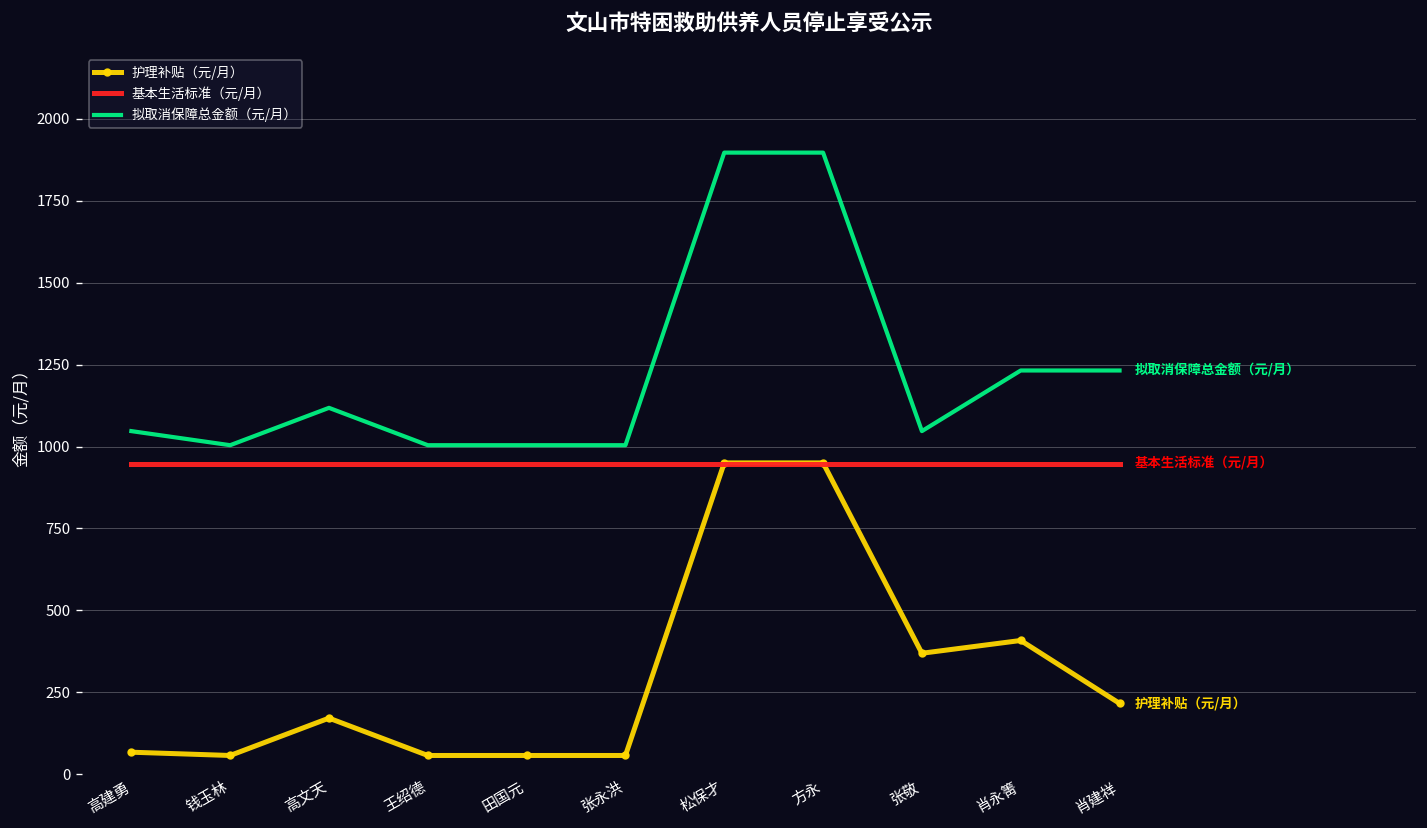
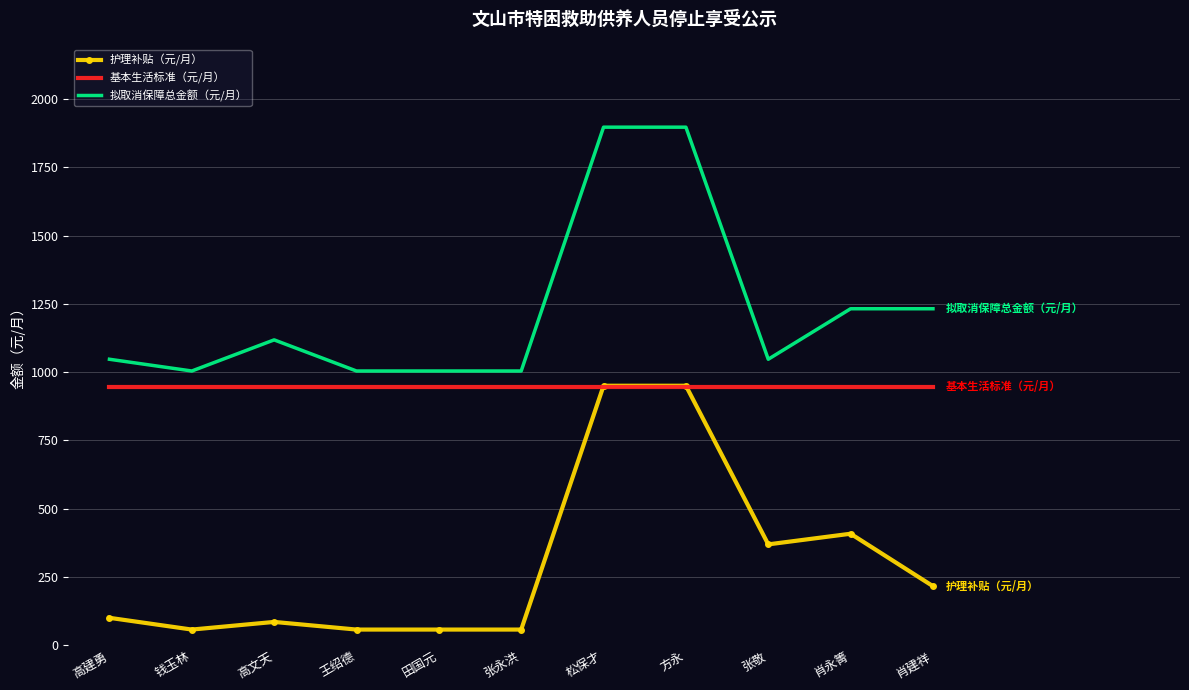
护理补贴（元/月）, 高建勇: 70 -> 100
护理补贴（元/月）, 高文天: 170 -> 90
